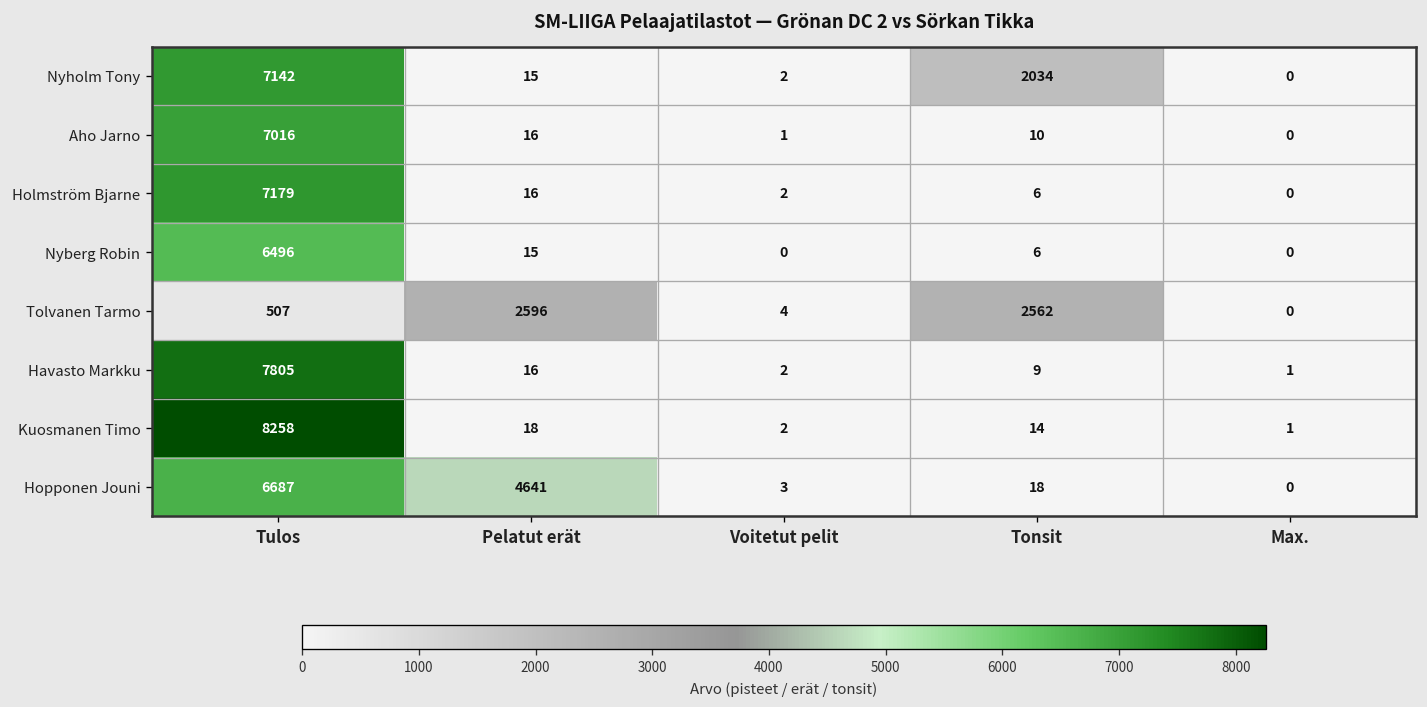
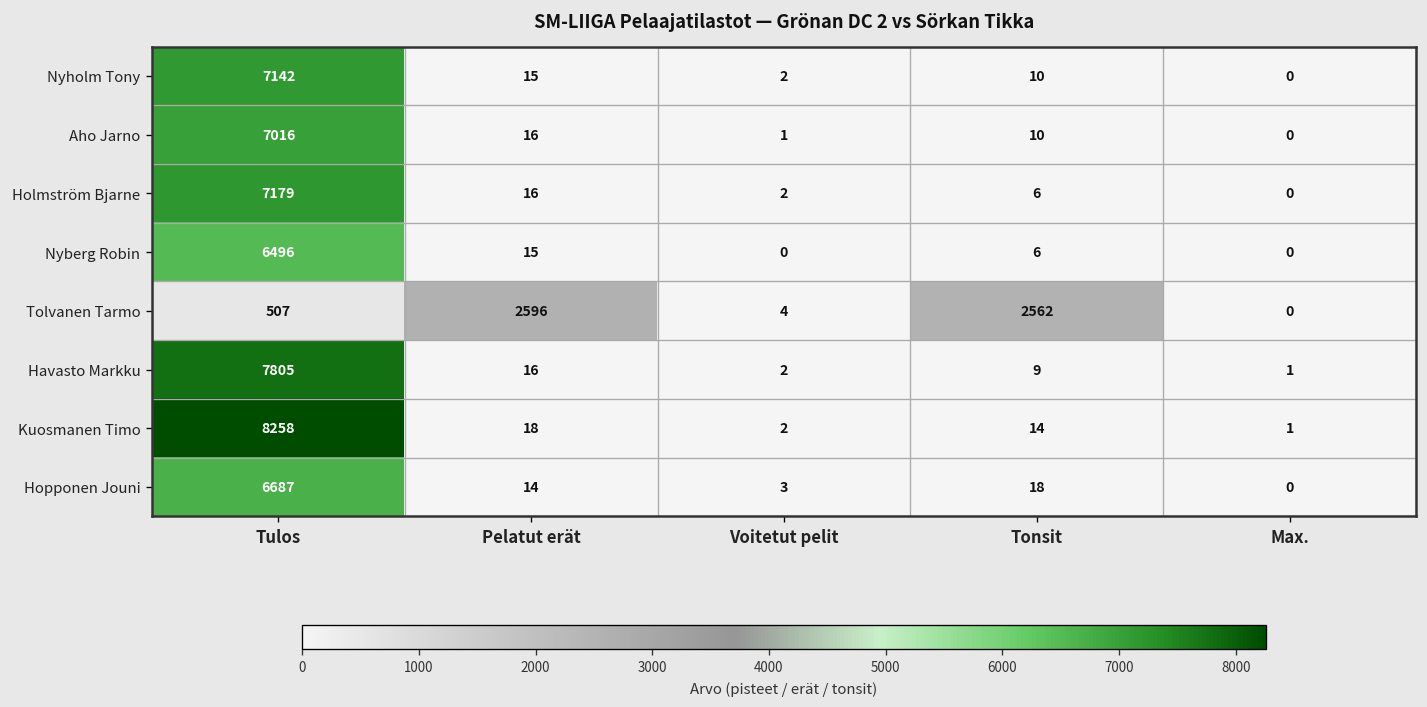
Nyholm Tony, Tonsit: 2034 -> 10
Hopponen Jouni, Pelatut erät: 4641 -> 14
